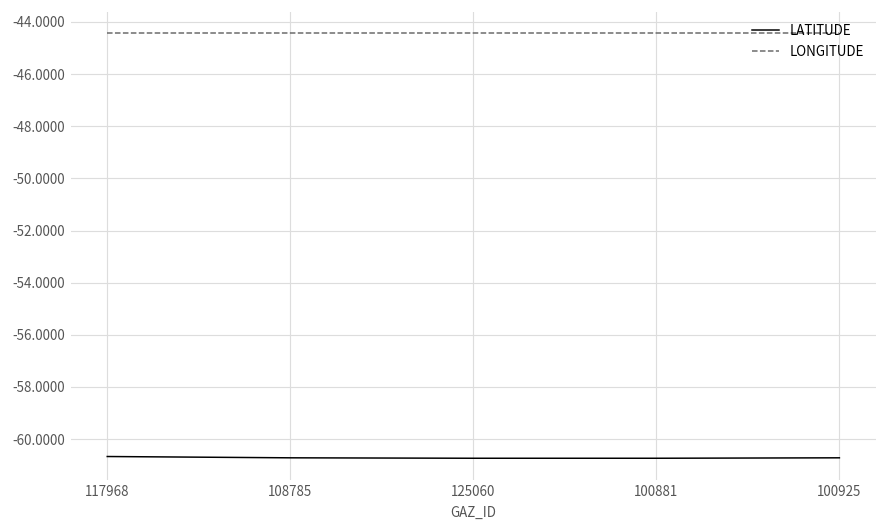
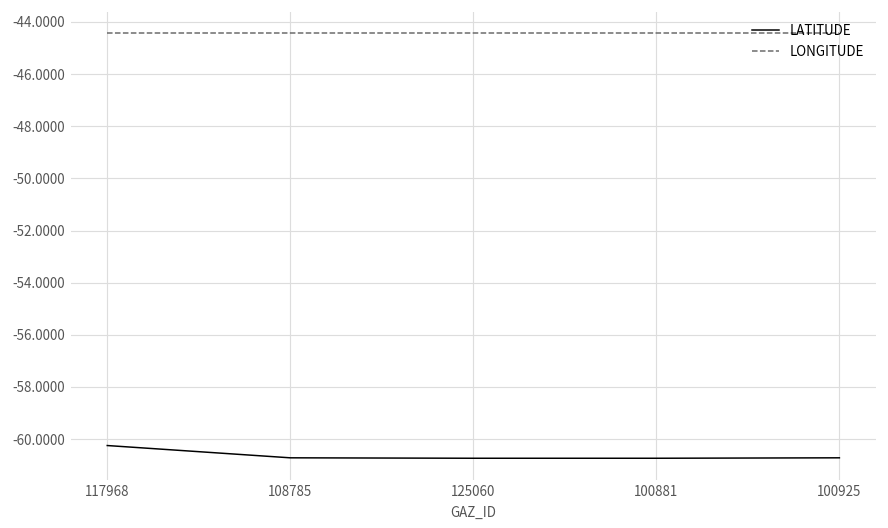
LATITUDE, 117968: -60.7 -> -60.2
